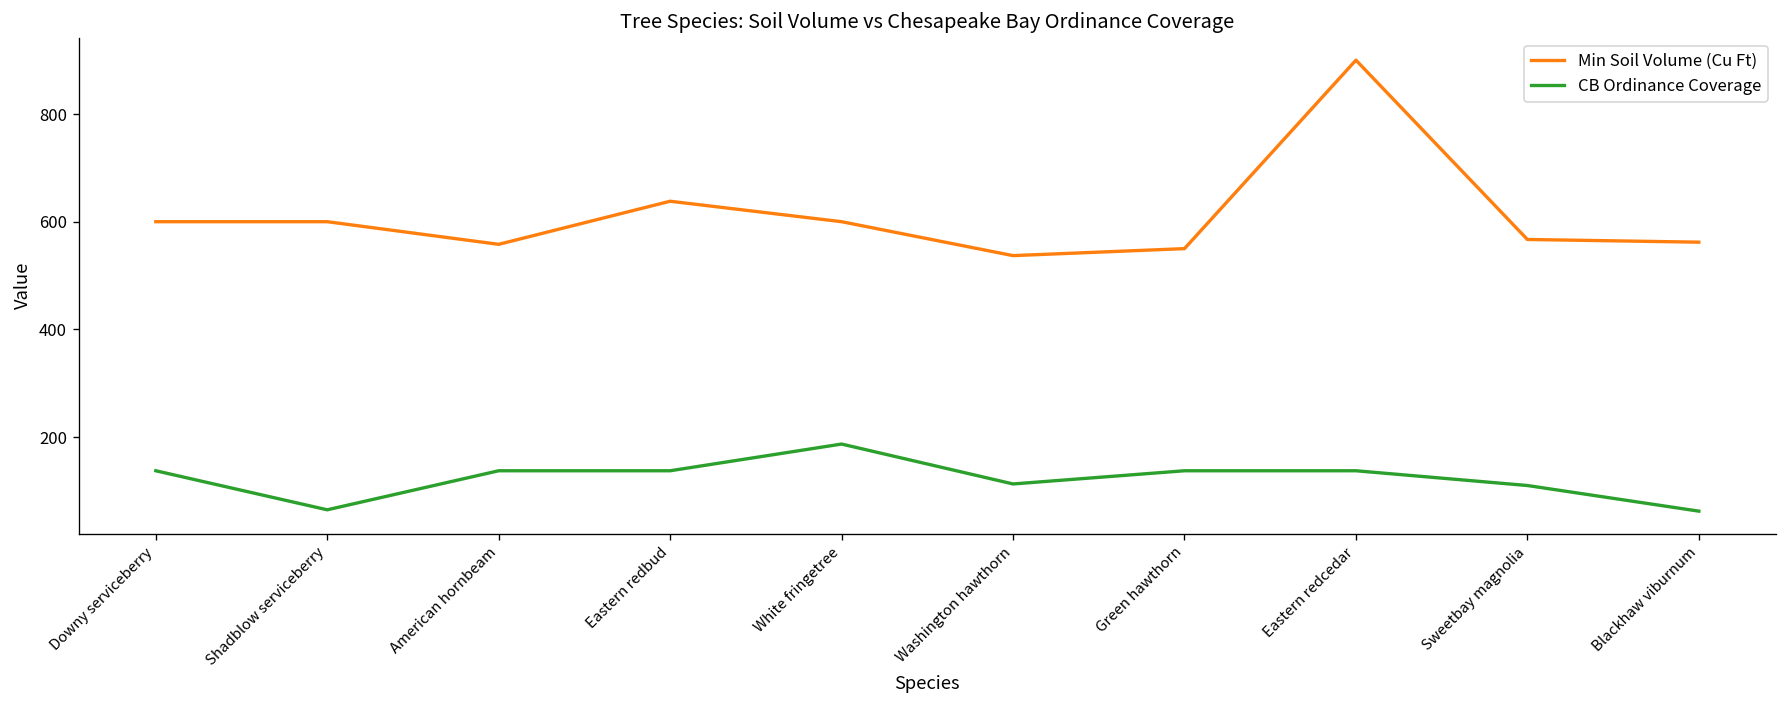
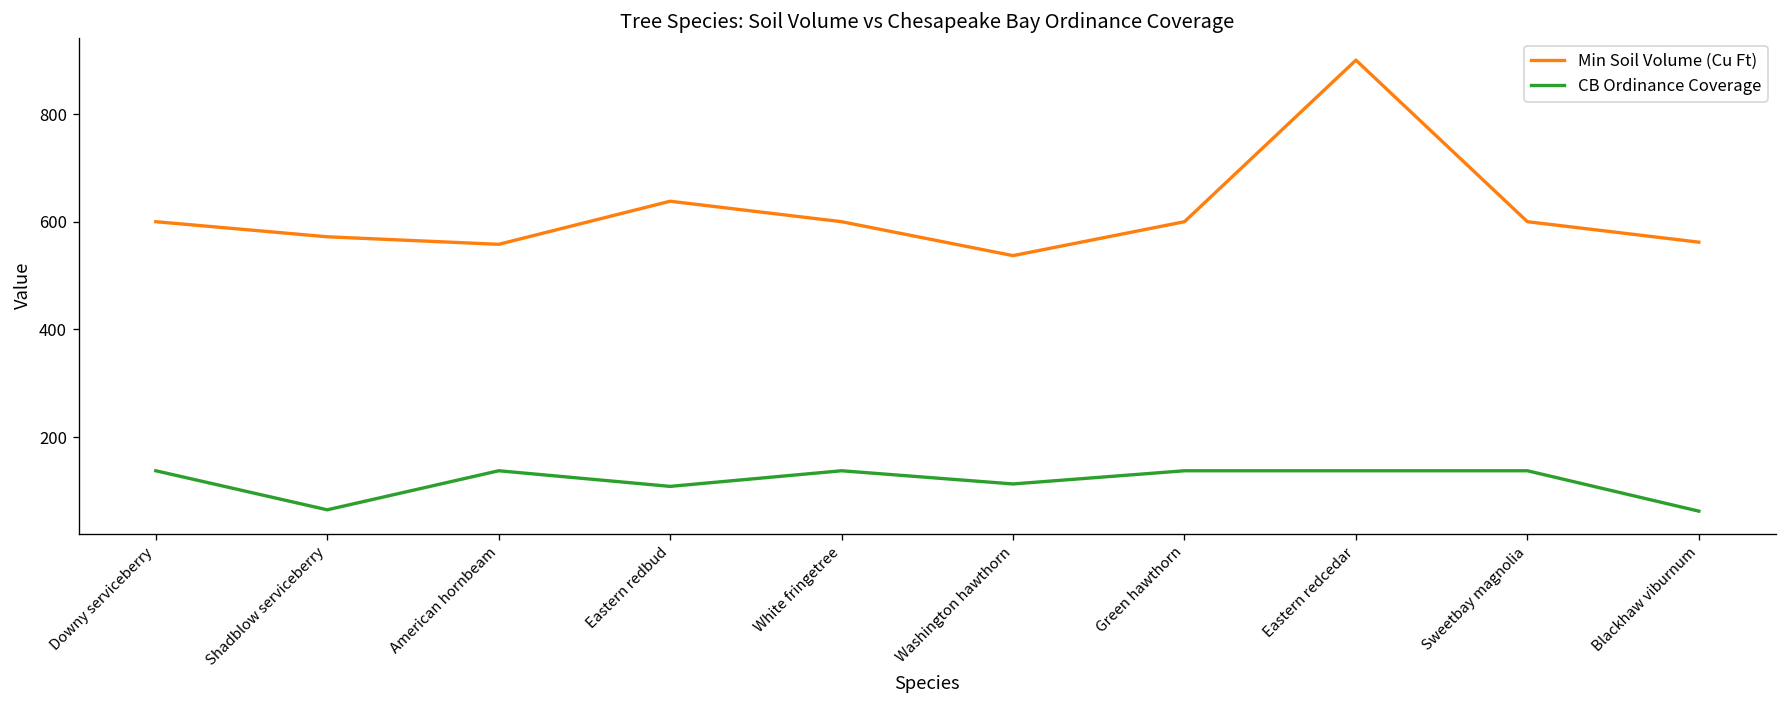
Min Soil Volume (Cu Ft), Shadblow serviceberry: 600 -> 570
CB Ordinance Coverage, Eastern redbud: 140 -> 110
CB Ordinance Coverage, White fringetree: 190 -> 140
Min Soil Volume (Cu Ft), Green hawthorn: 550 -> 600
Min Soil Volume (Cu Ft), Sweetbay magnolia: 570 -> 600
CB Ordinance Coverage, Sweetbay magnolia: 110 -> 140
